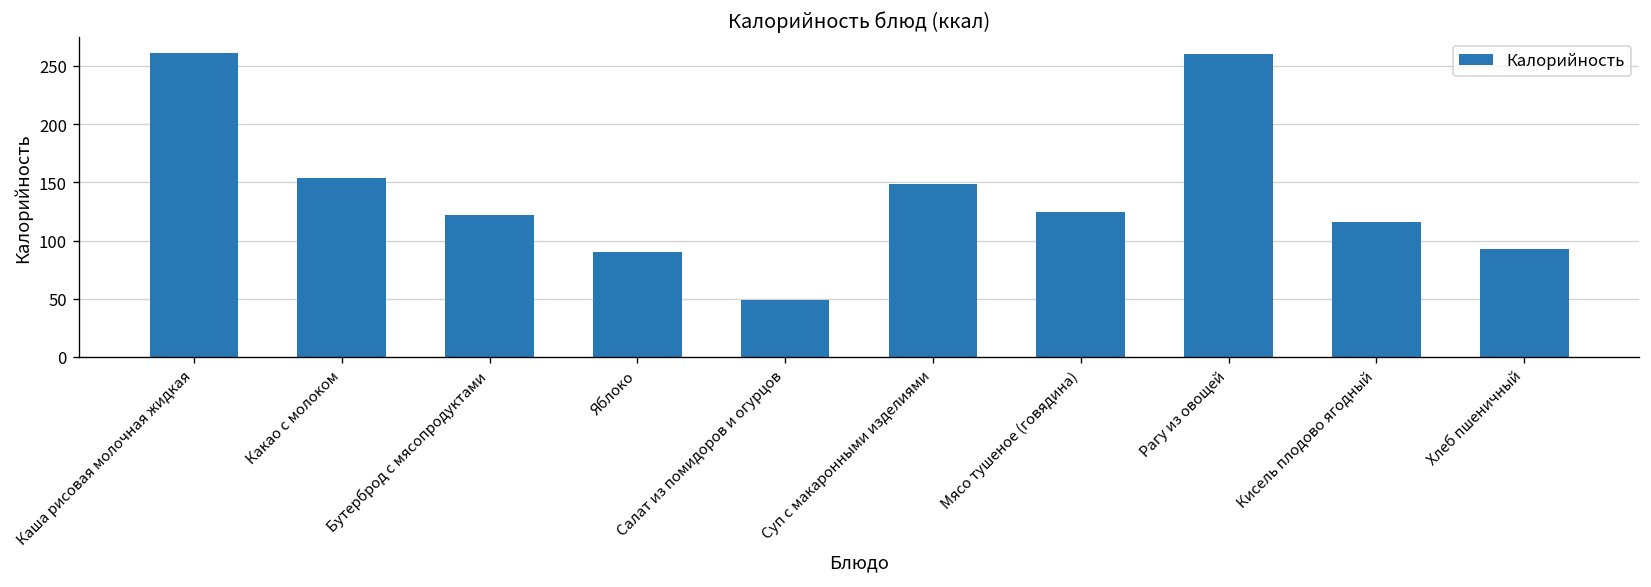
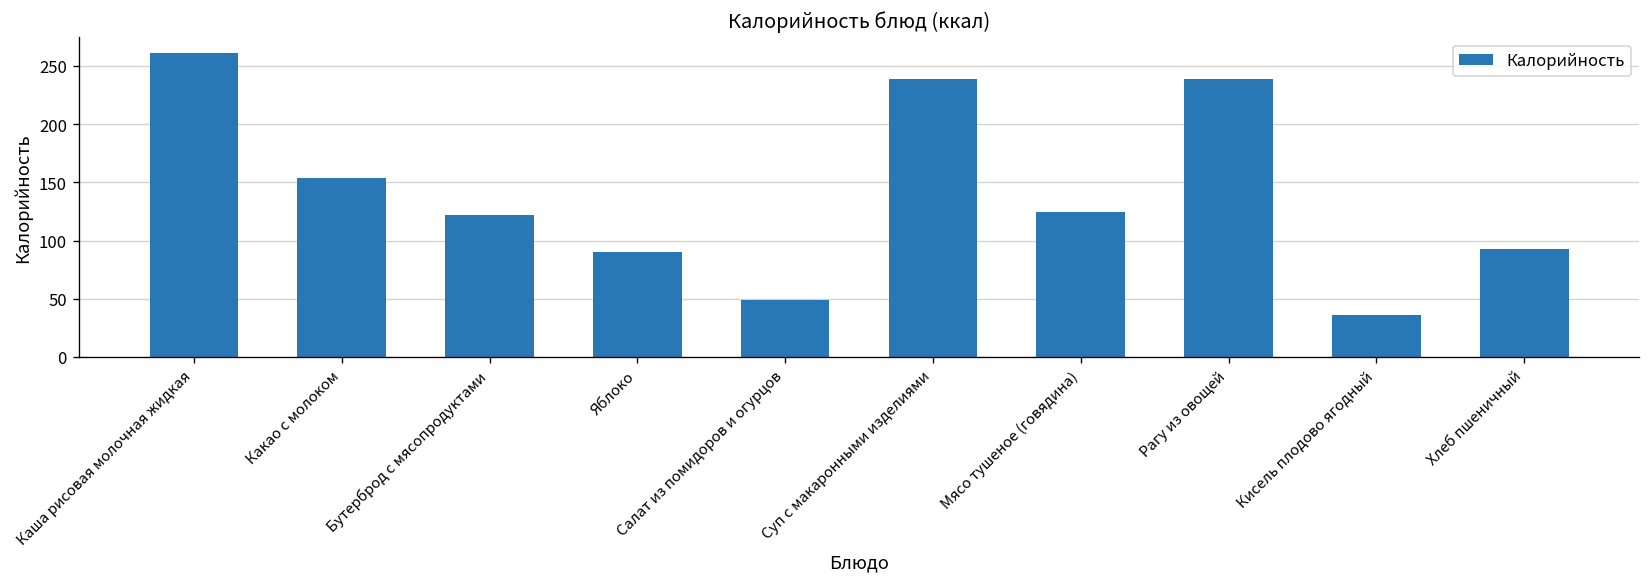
Суп с макаронными изделиями: 150 -> 240
Рагу из овощей: 260 -> 240
Кисель плодово ягодный: 120 -> 40
